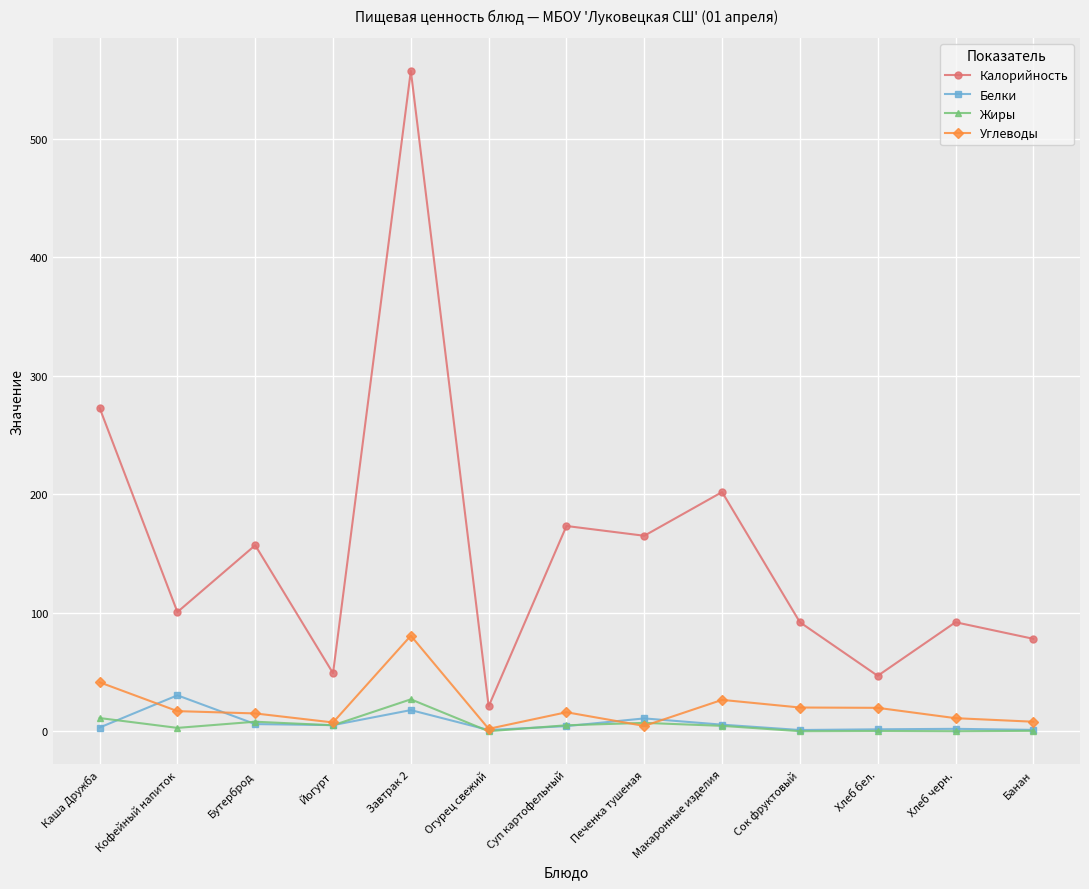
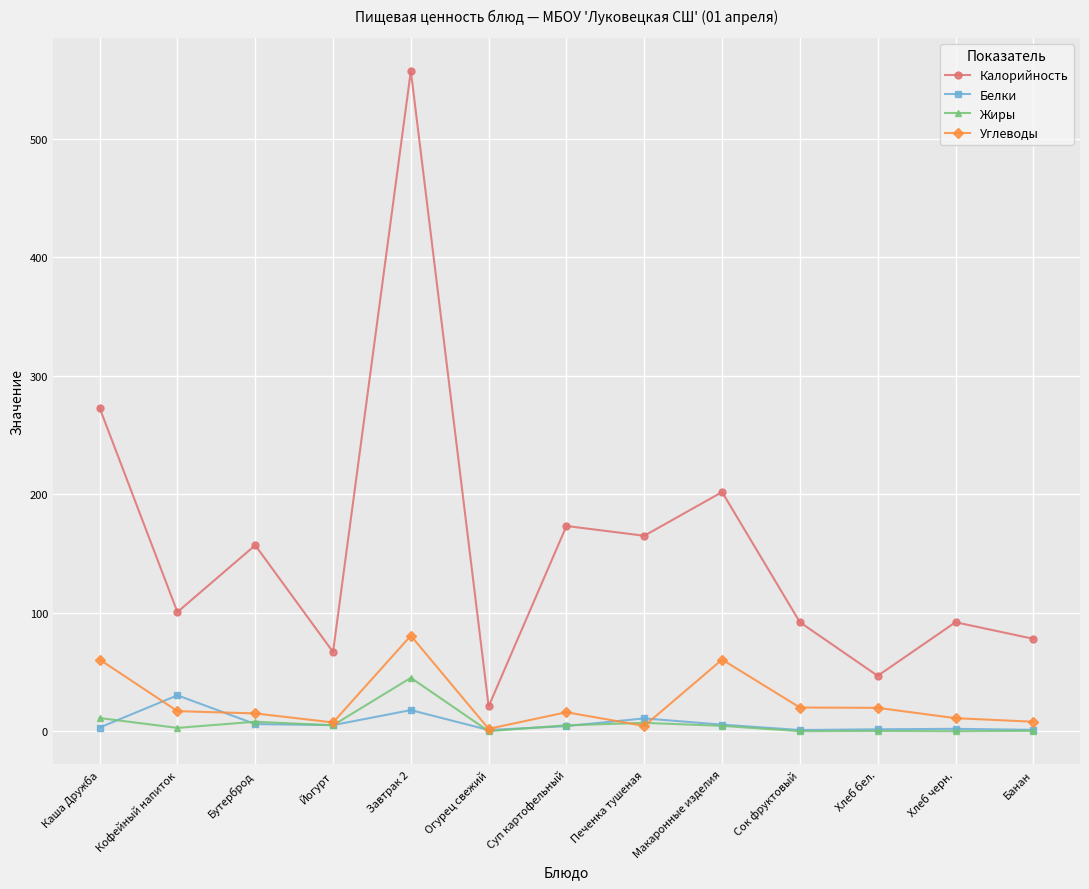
Углеводы, Каша Дружба: 41 -> 61
Калорийность, Йогурт: 49 -> 67
Жиры, Завтрак 2: 27 -> 45
Углеводы, Макаронные изделия: 26 -> 60
